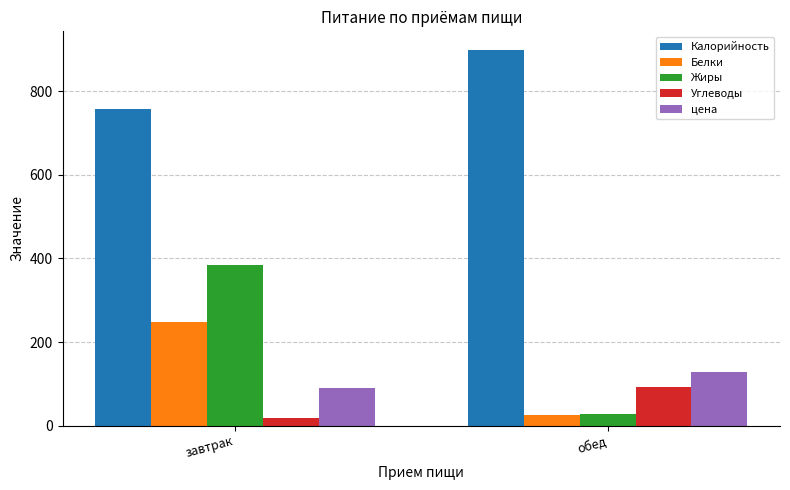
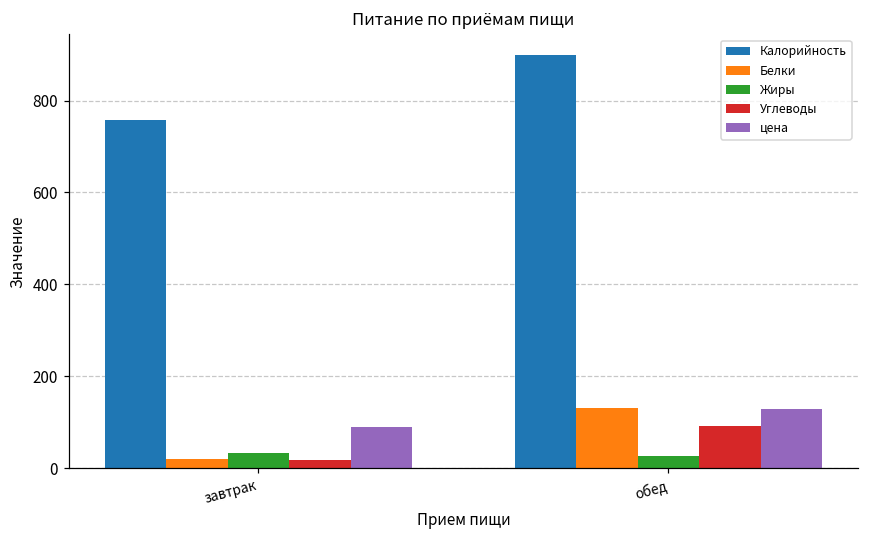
Белки, завтрак: 250 -> 20
Жиры, завтрак: 380 -> 30
Белки, обед: 20 -> 130
